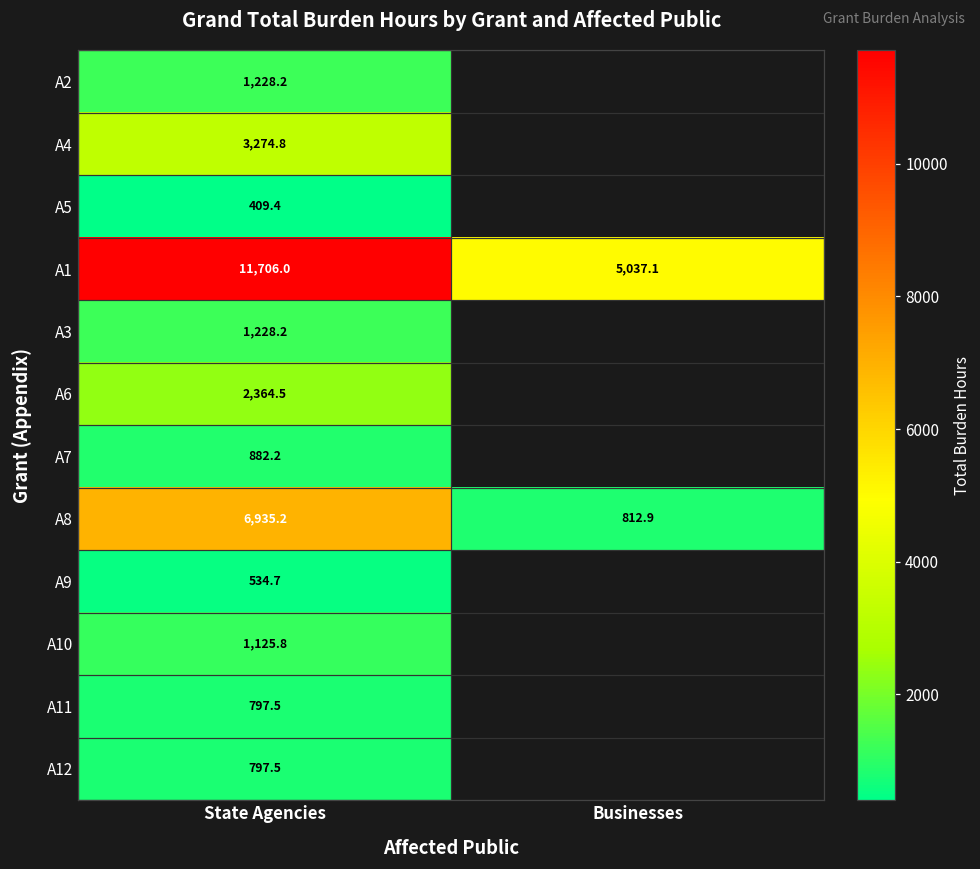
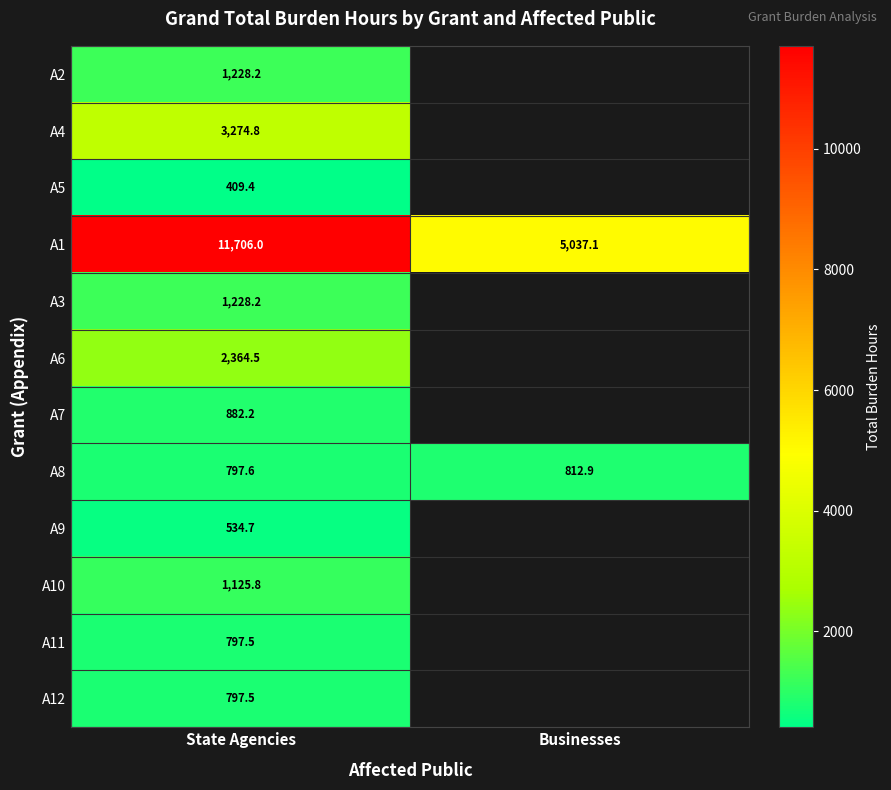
A8, State Agencies: 6,935.2 -> 797.6
